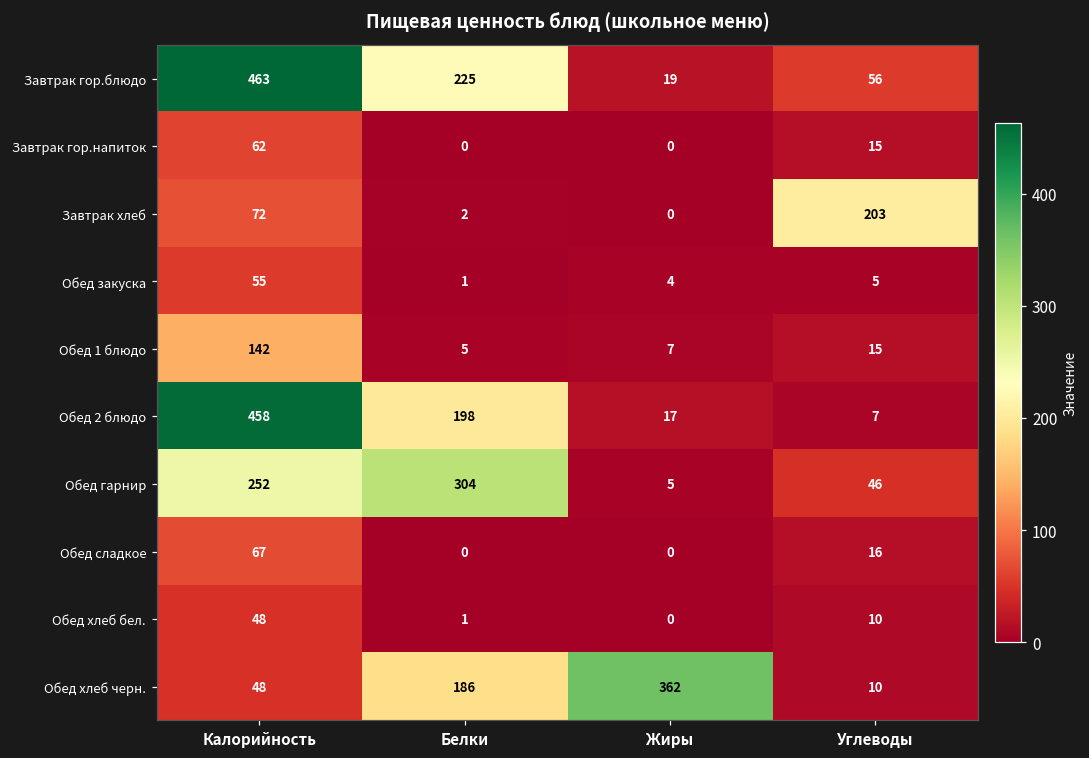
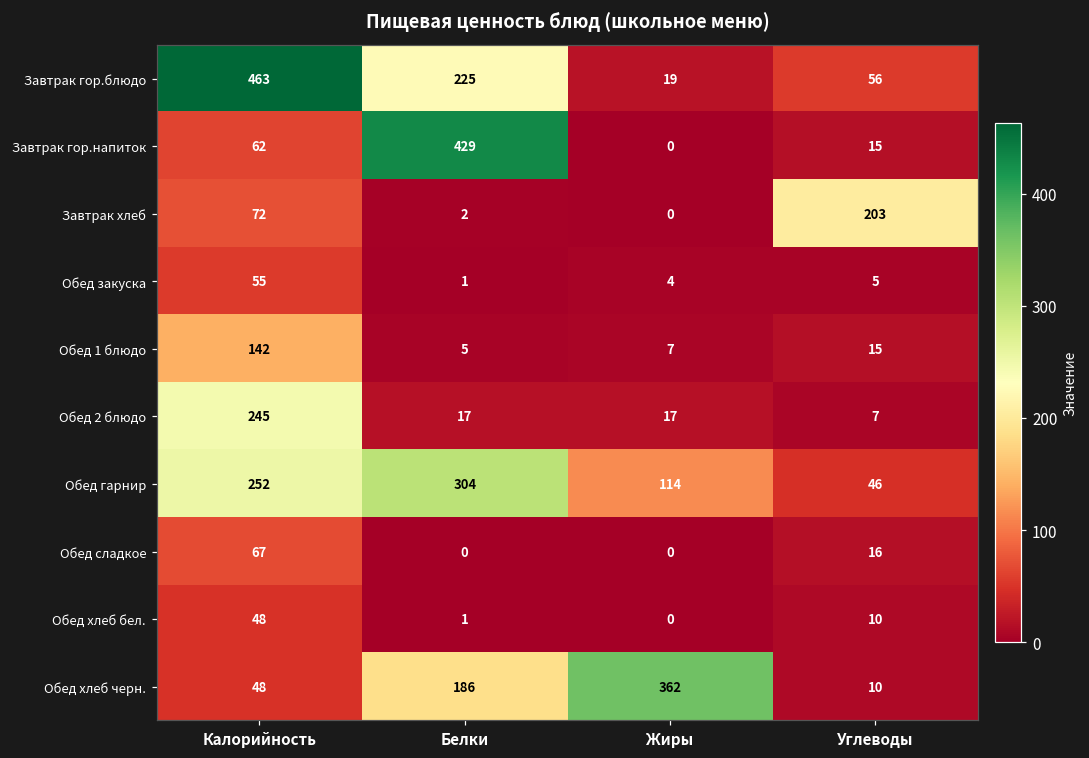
Завтрак гор.напиток, Белки: 0 -> 429
Обед 2 блюдо, Калорийность: 458 -> 245
Обед 2 блюдо, Белки: 198 -> 17
Обед гарнир, Жиры: 5 -> 114
